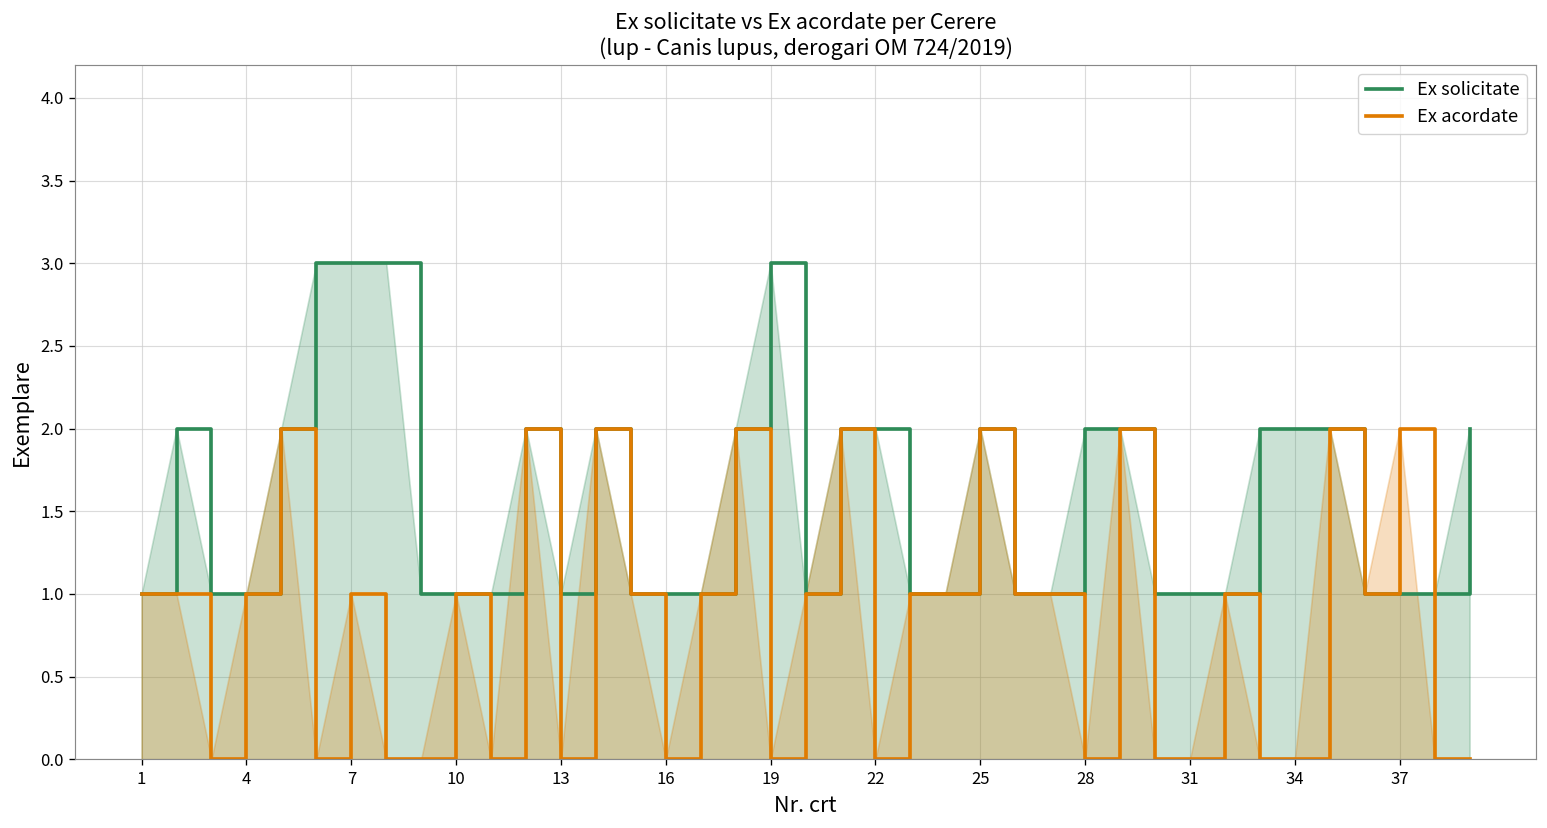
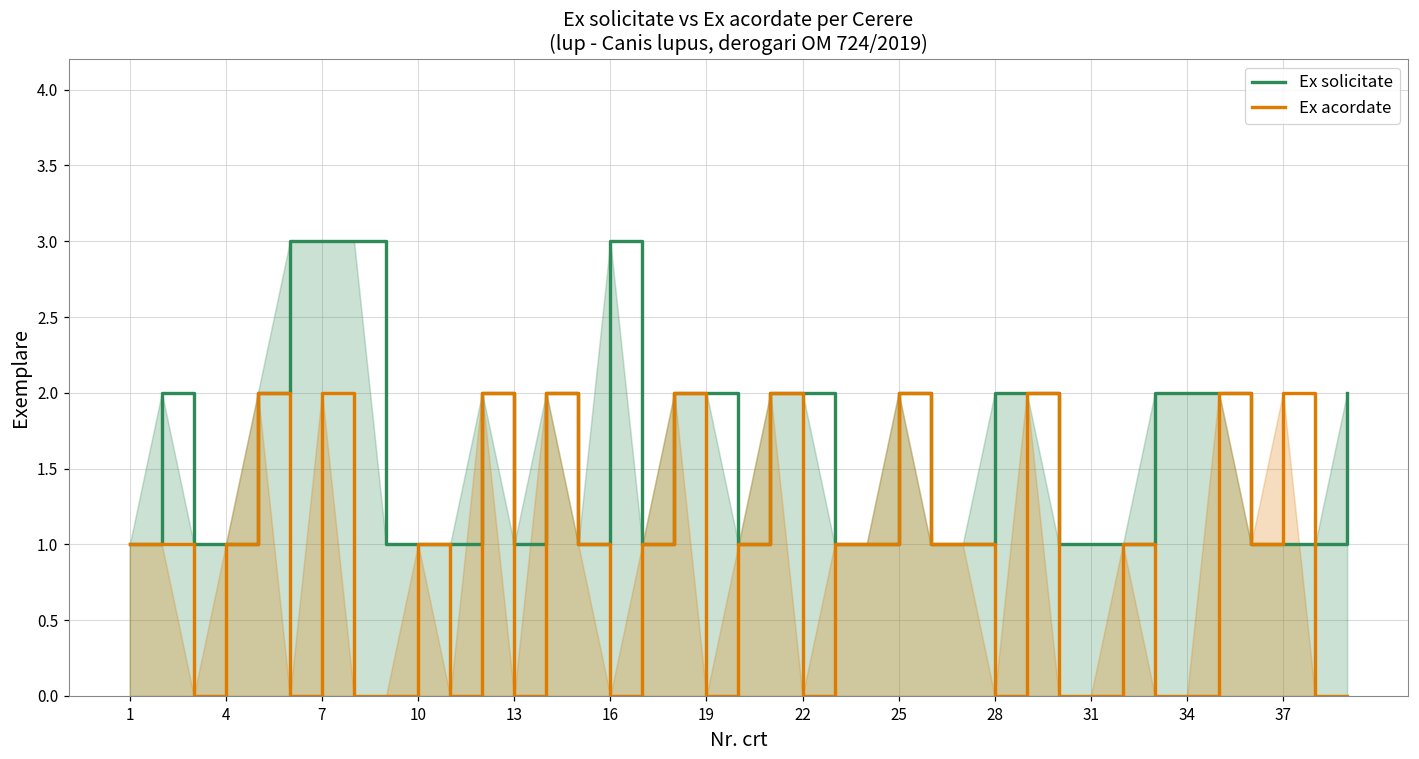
Ex acordate, 7: 1 -> 2
Ex solicitate, 16: 1 -> 3
Ex solicitate, 19: 3 -> 2
